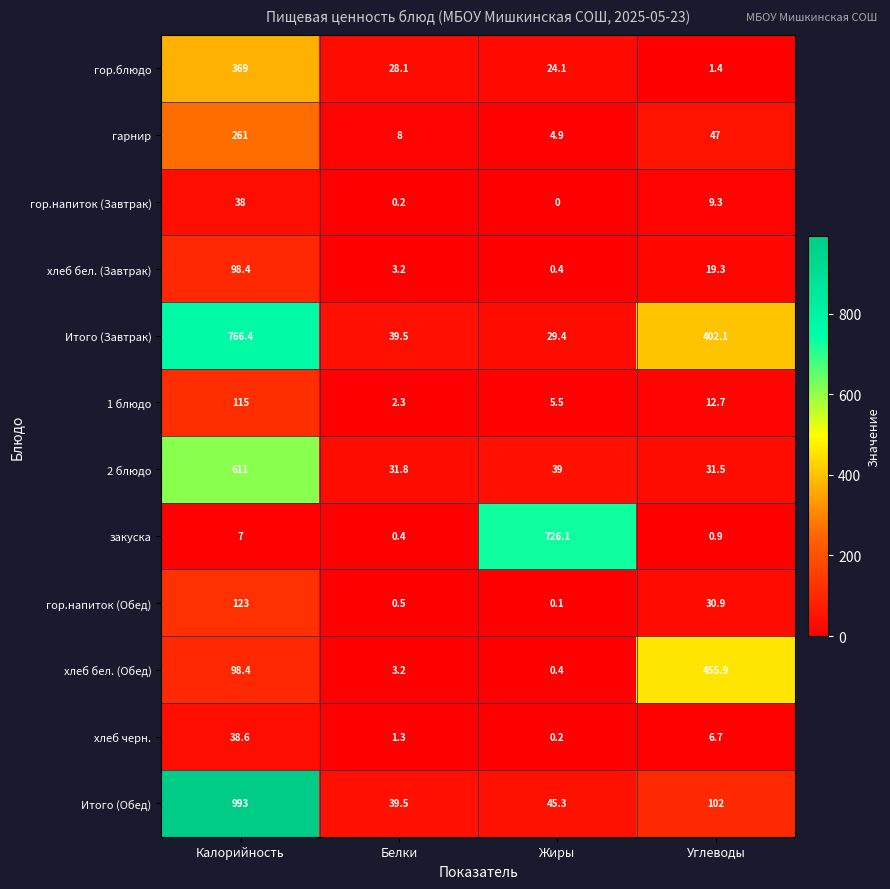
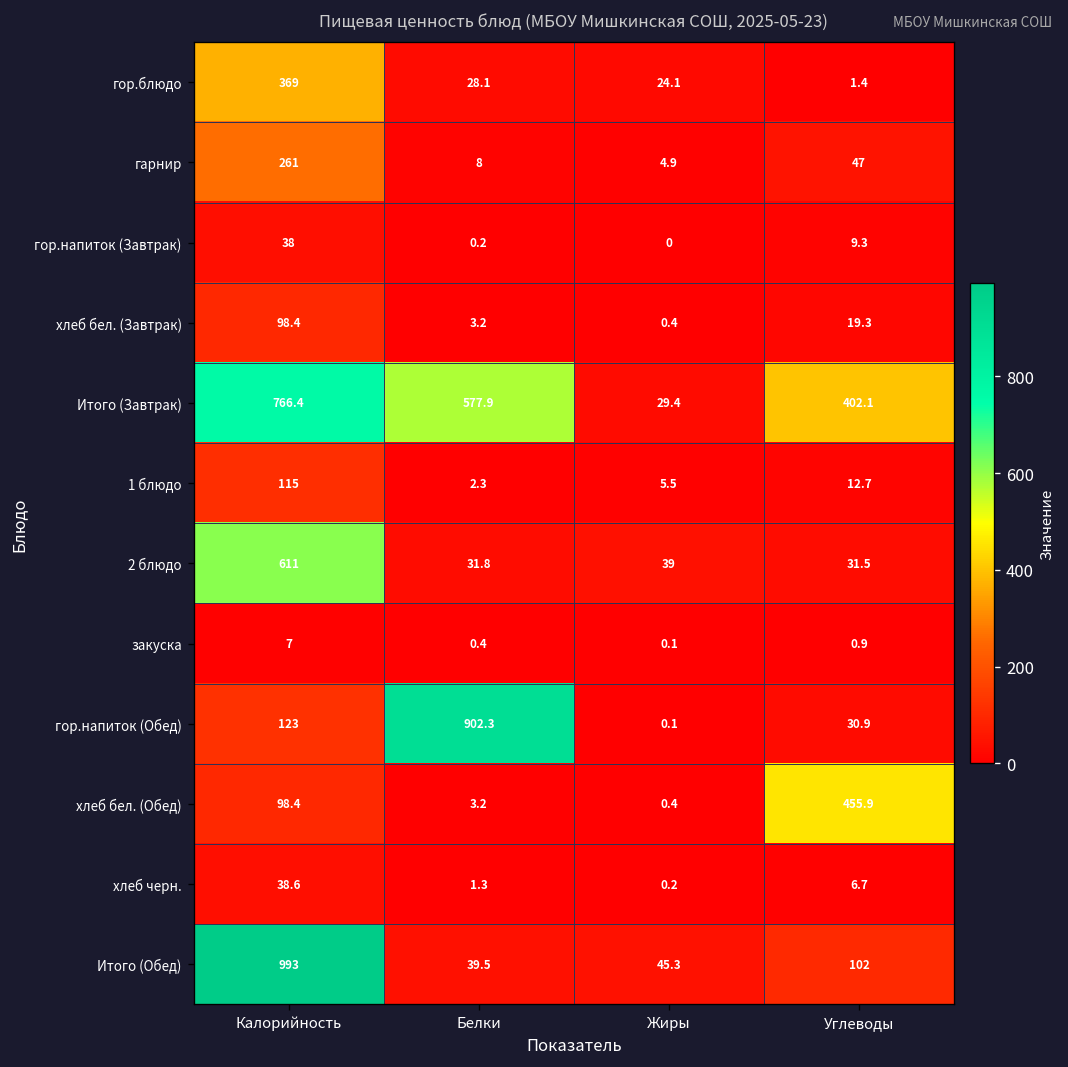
Итого (Завтрак), Белки: 39.5 -> 577.9
закуска, Жиры: 726.1 -> 0.1
гор.напиток (Обед), Белки: 0.5 -> 902.3
